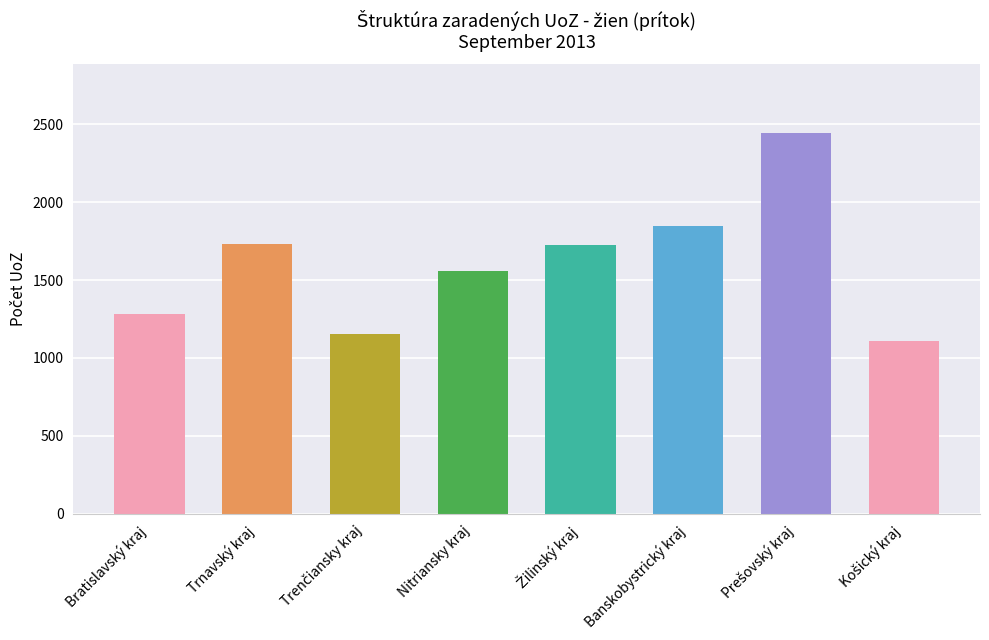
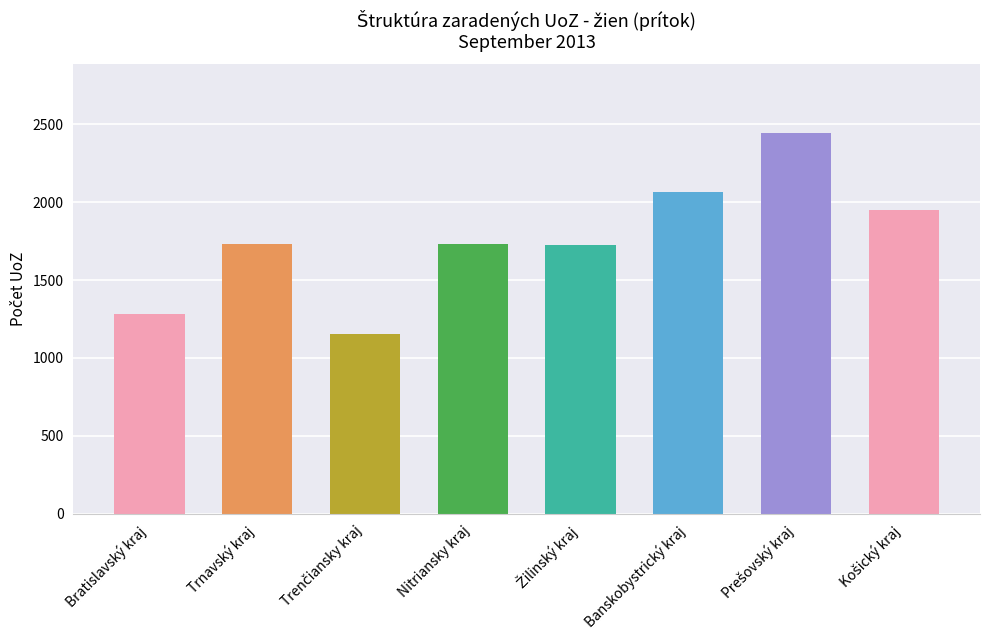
Nitriansky kraj: 1560 -> 1730
Banskobystrický kraj: 1850 -> 2070
Košický kraj: 1110 -> 1950
